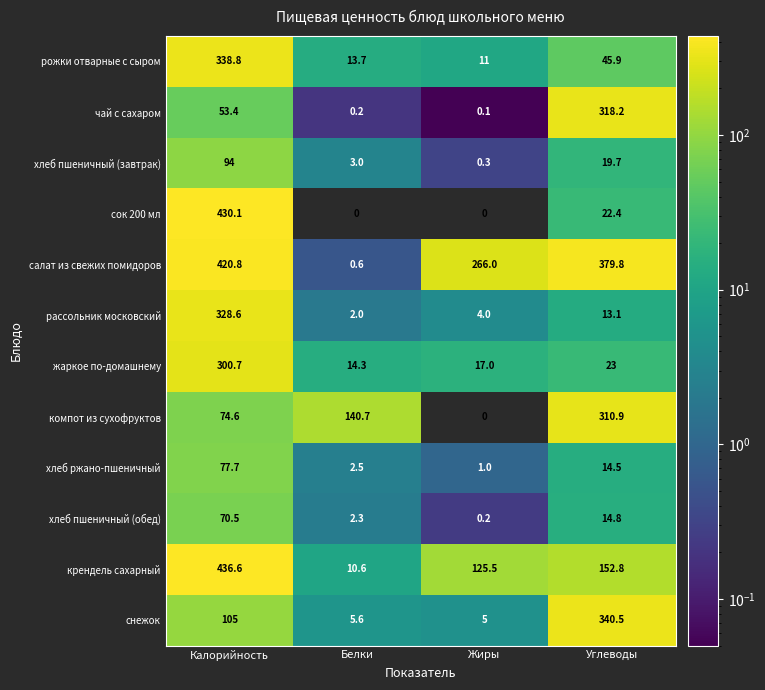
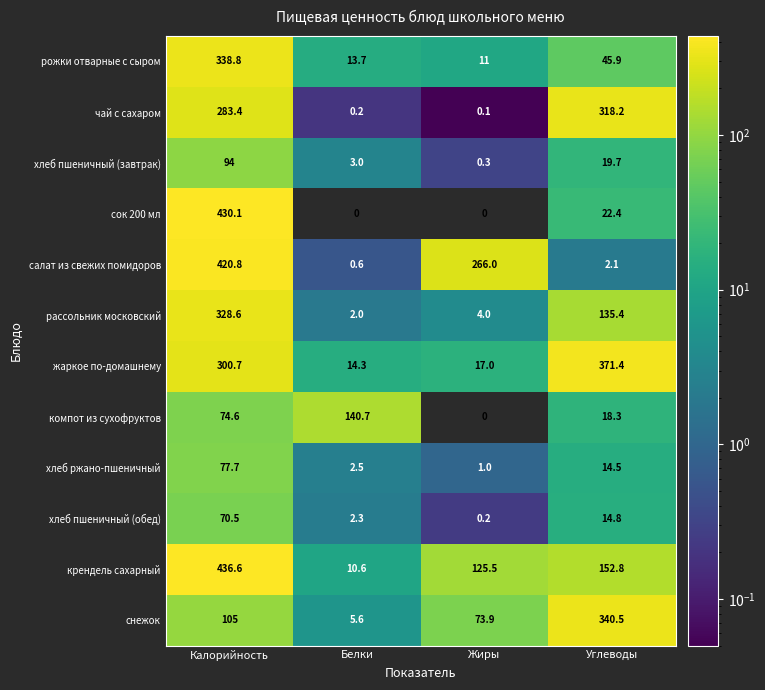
чай с сахаром, Калорийность: 53.4 -> 283.4
салат из свежих помидоров, Углеводы: 379.8 -> 2.1
рассольник московский, Углеводы: 13.1 -> 135.4
жаркое по-домашнему, Углеводы: 23 -> 371.4
компот из сухофруктов, Углеводы: 310.9 -> 18.3
снежок, Жиры: 5 -> 73.9
